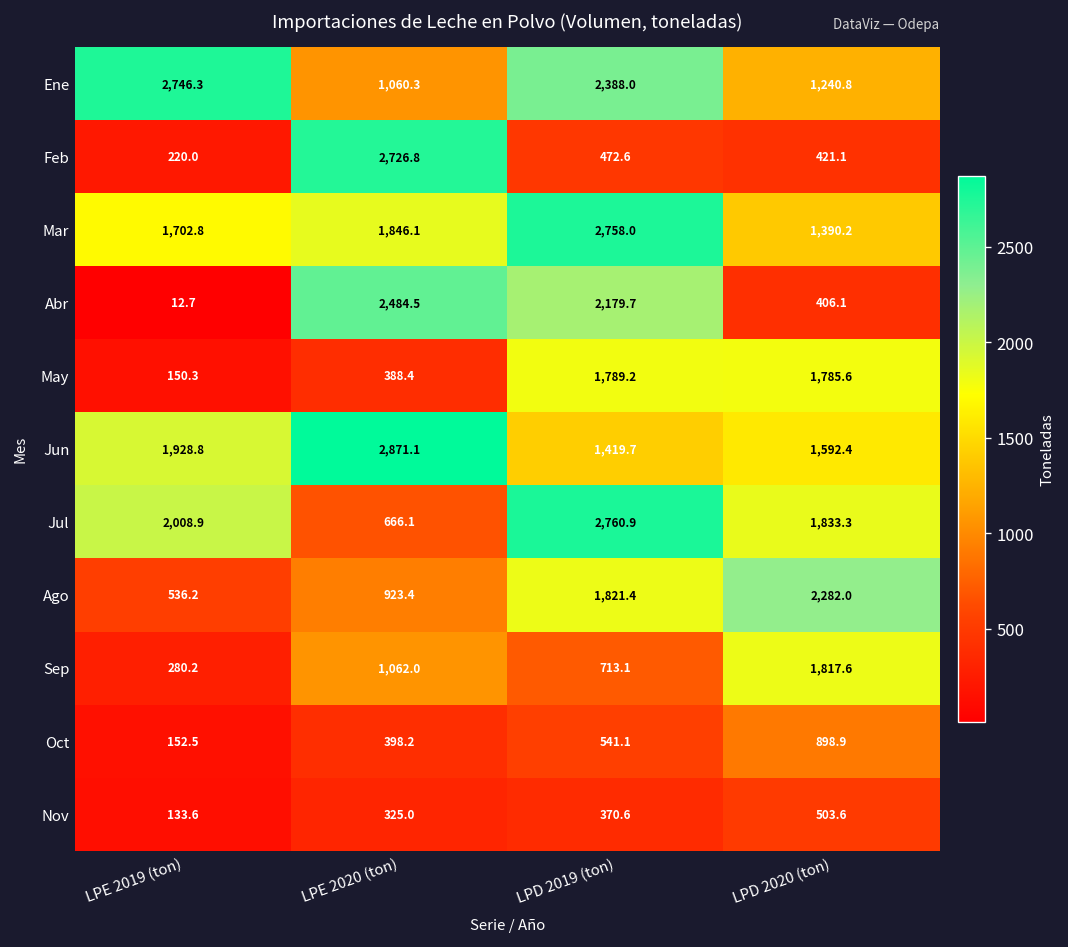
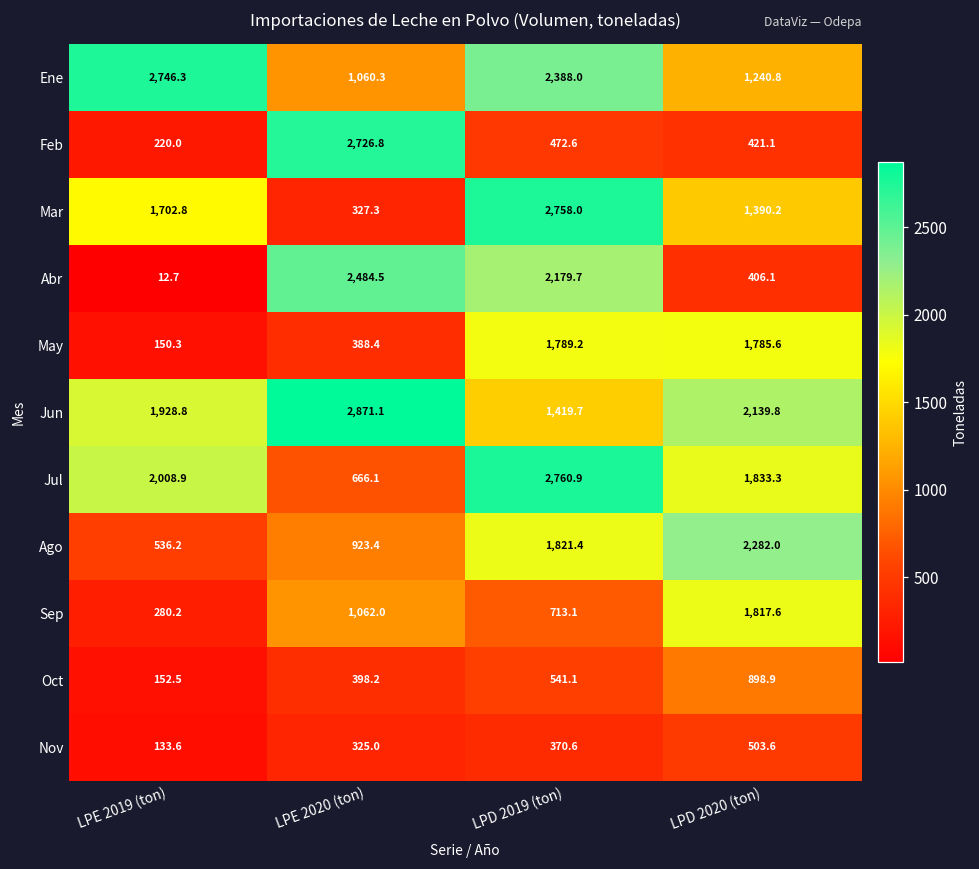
Mar, LPE 2020 (ton): 1,846.1 -> 327.3
Jun, LPD 2020 (ton): 1,592.4 -> 2,139.8
